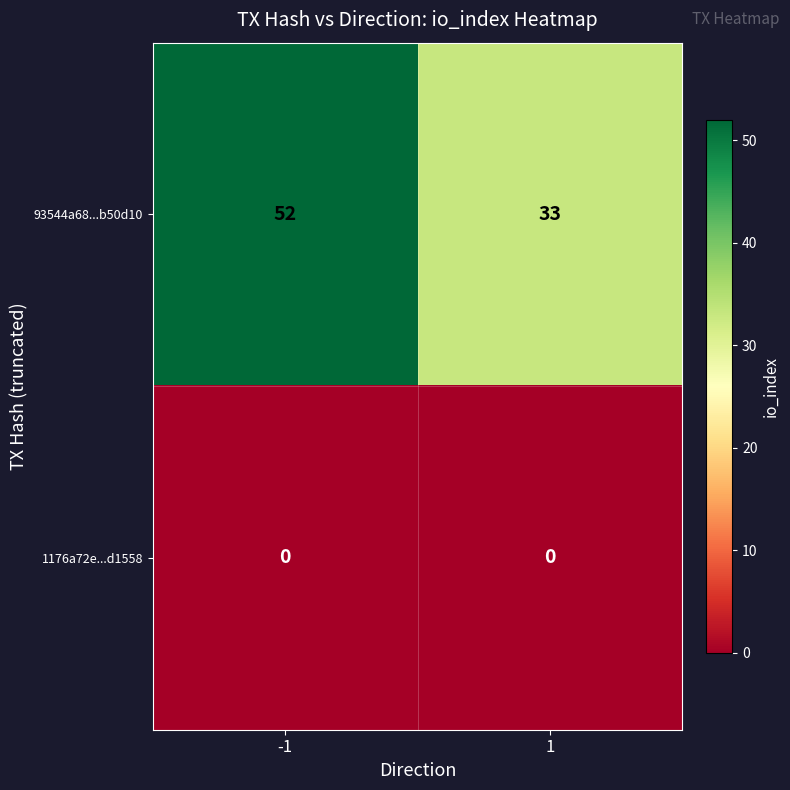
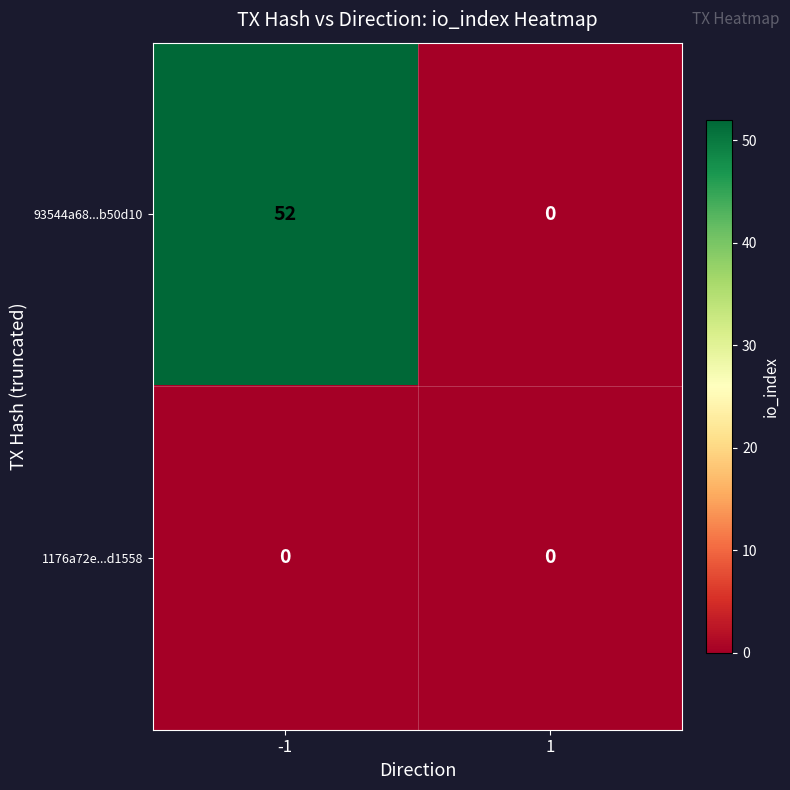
93544a68...b50d10, 1: 33 -> 0
